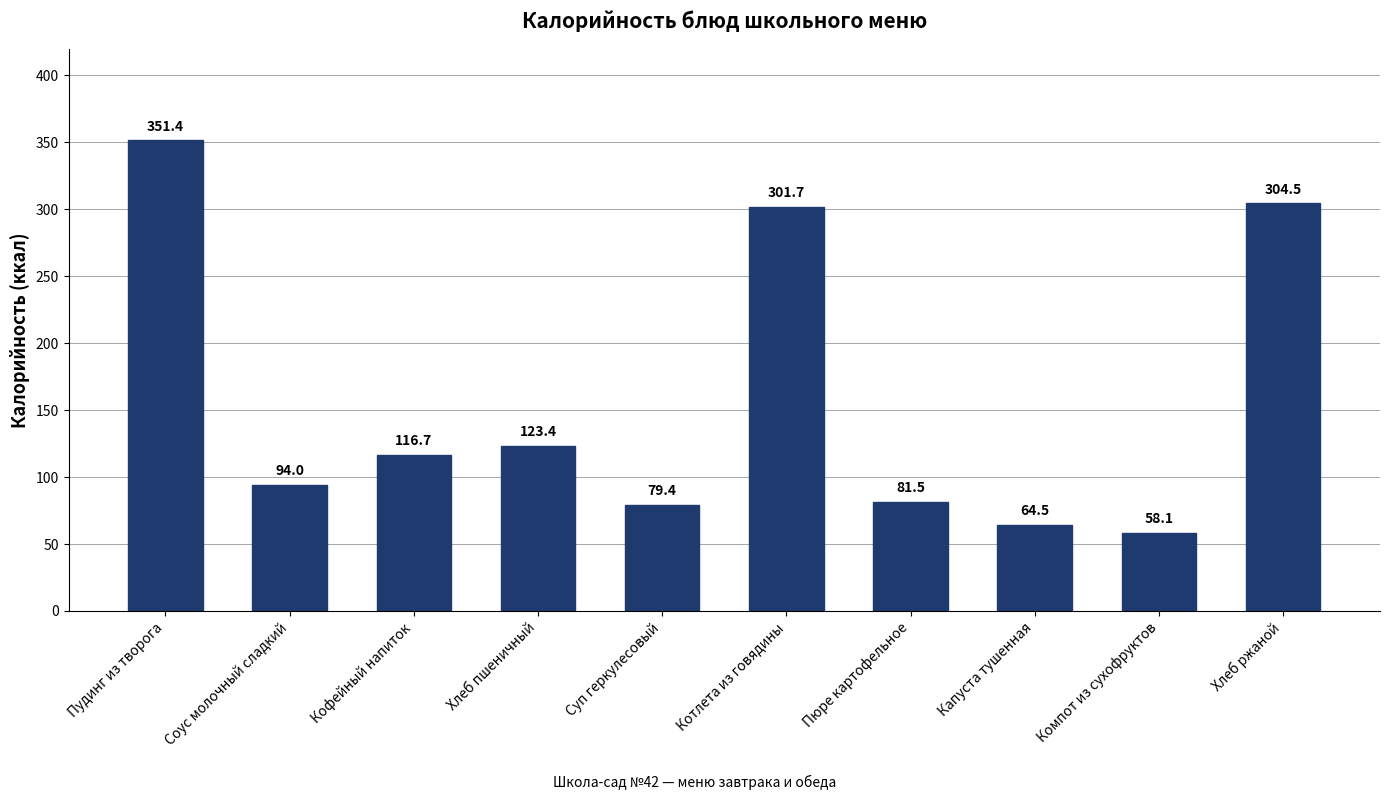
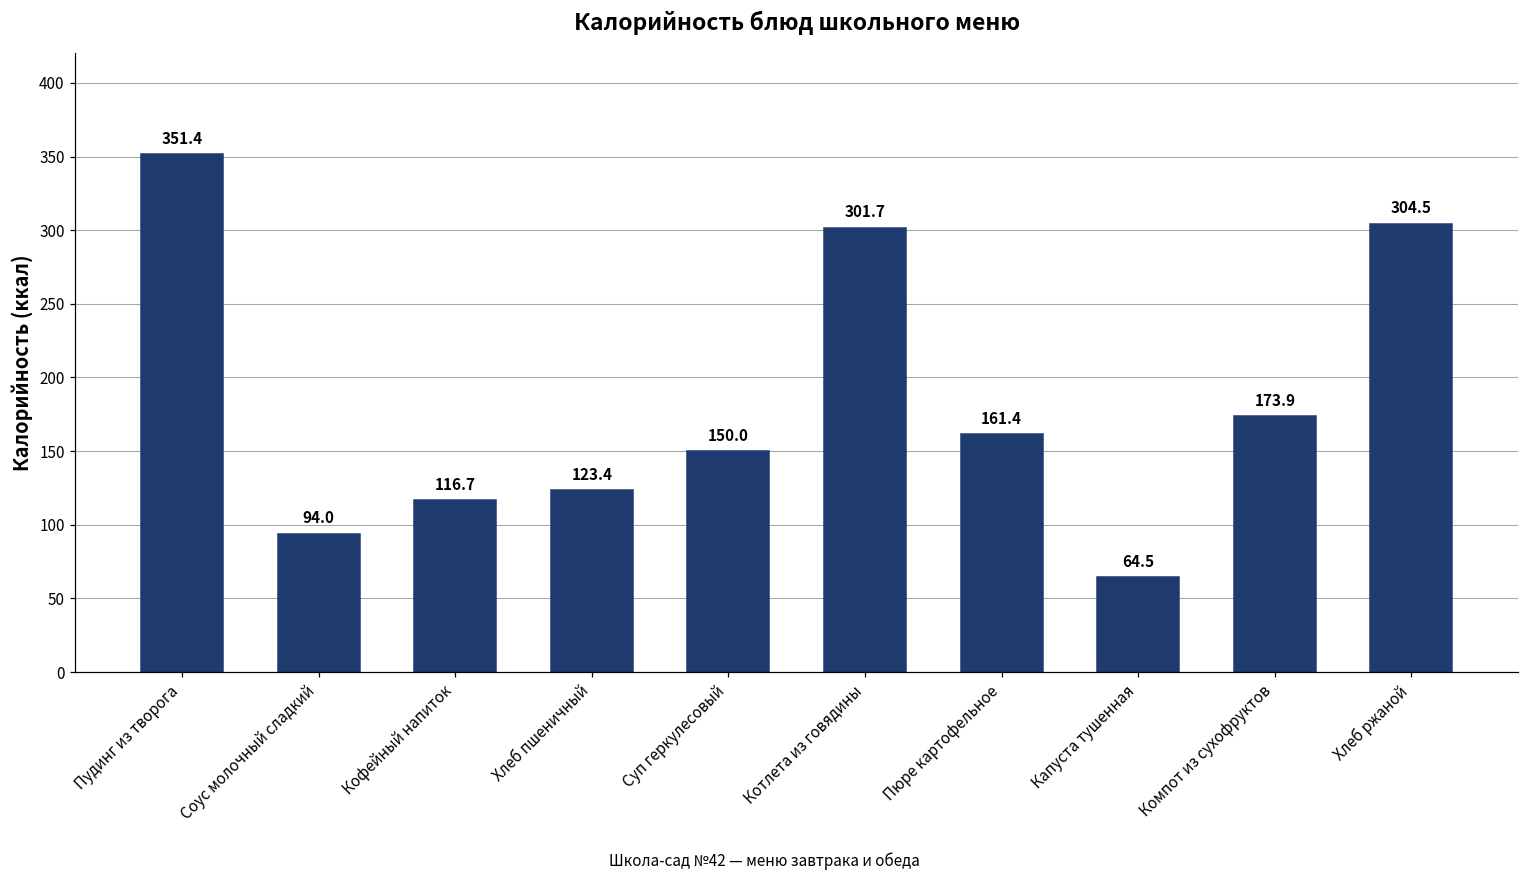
Суп геркулесовый: 79.4 -> 150.0
Пюре картофельное: 81.5 -> 161.4
Компот из сухофруктов: 58.1 -> 173.9
